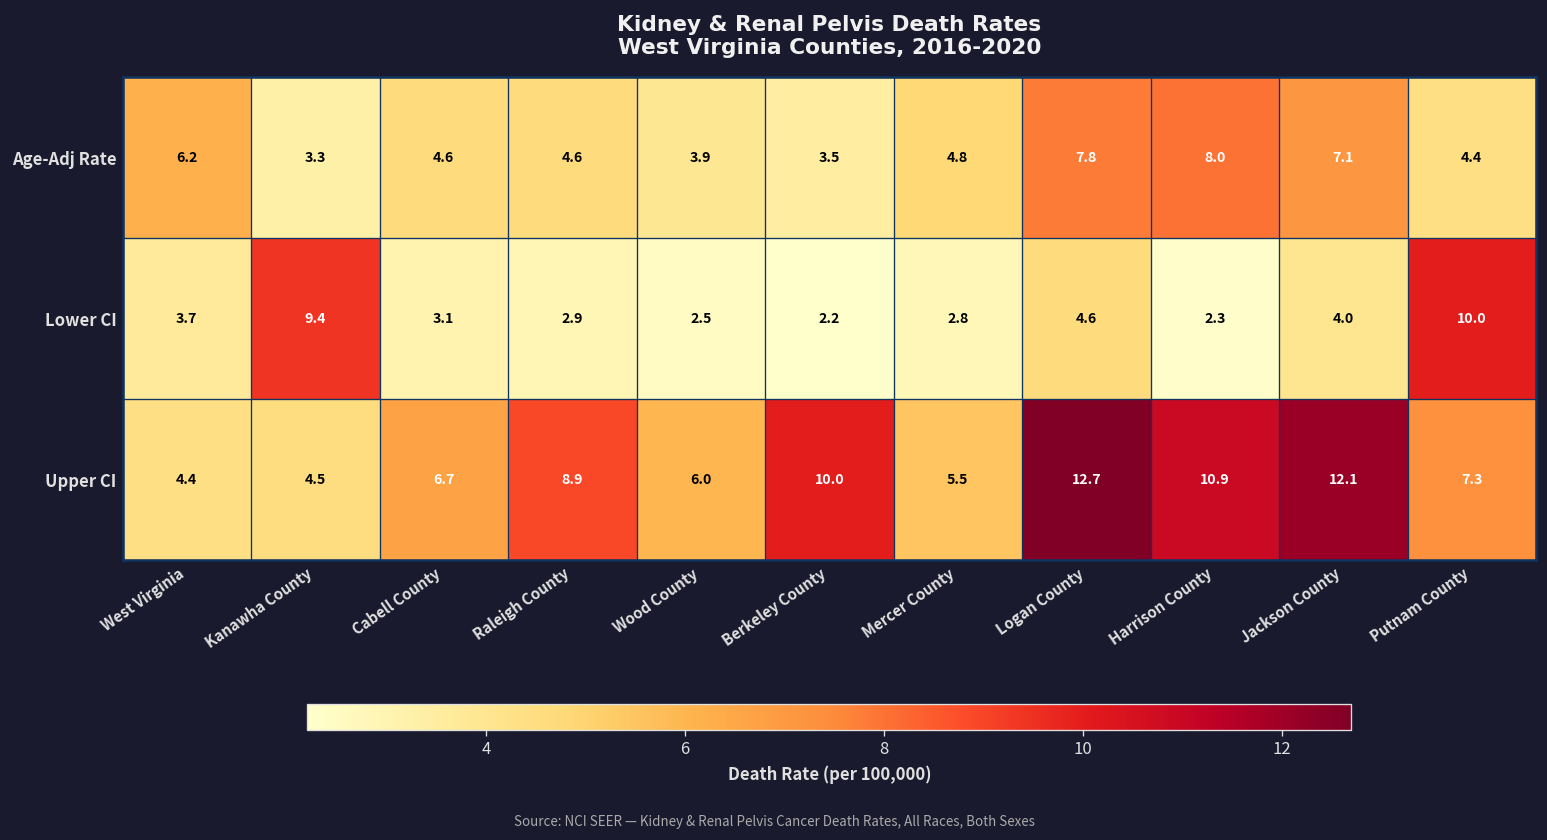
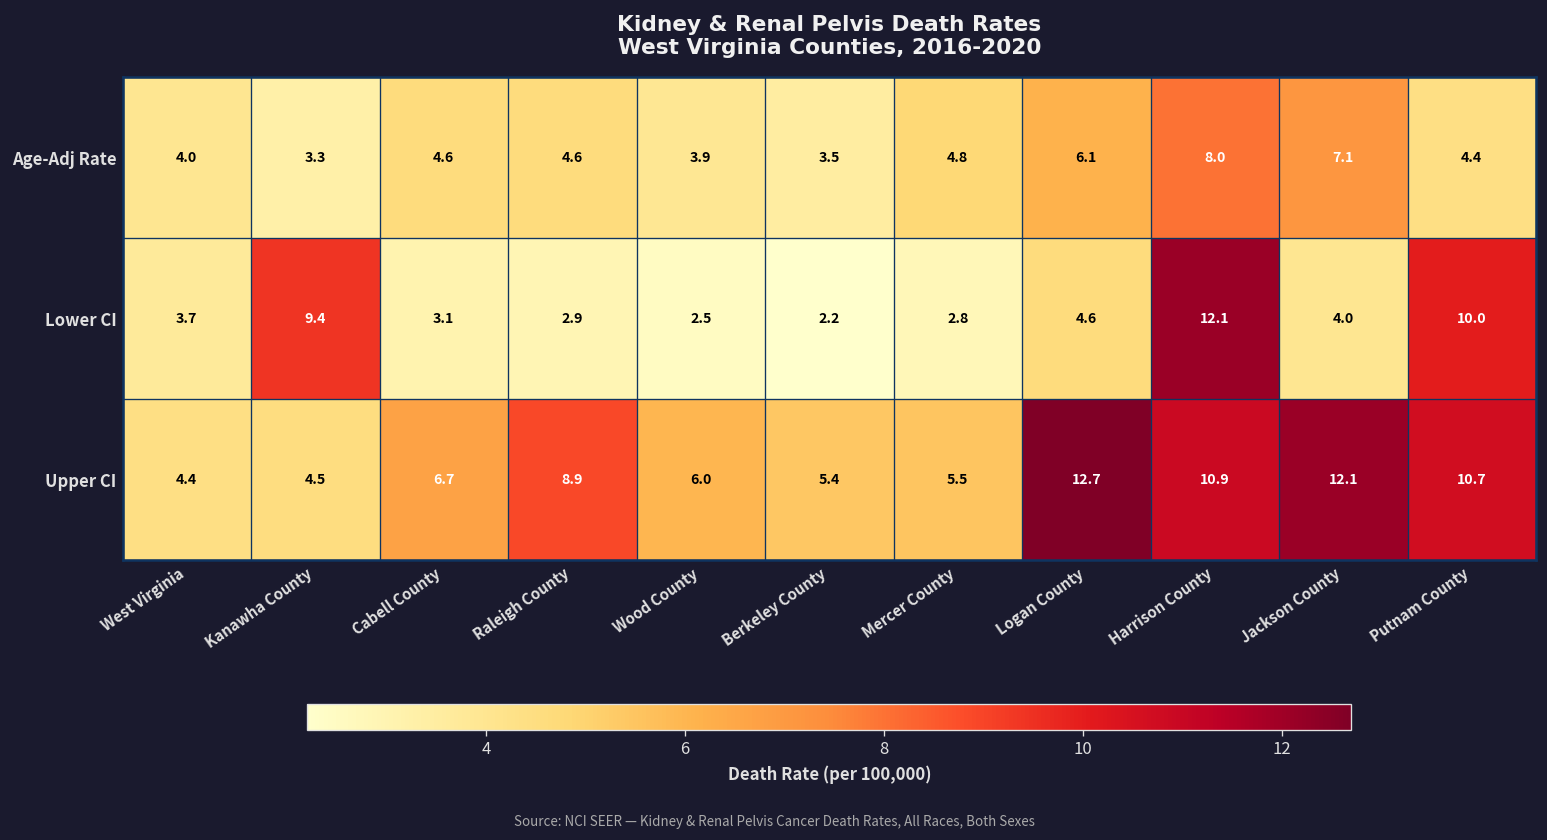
Age-Adj Rate, West Virginia: 6.2 -> 4.0
Age-Adj Rate, Logan County: 7.8 -> 6.1
Lower CI, Harrison County: 2.3 -> 12.1
Upper CI, Berkeley County: 10.0 -> 5.4
Upper CI, Putnam County: 7.3 -> 10.7
